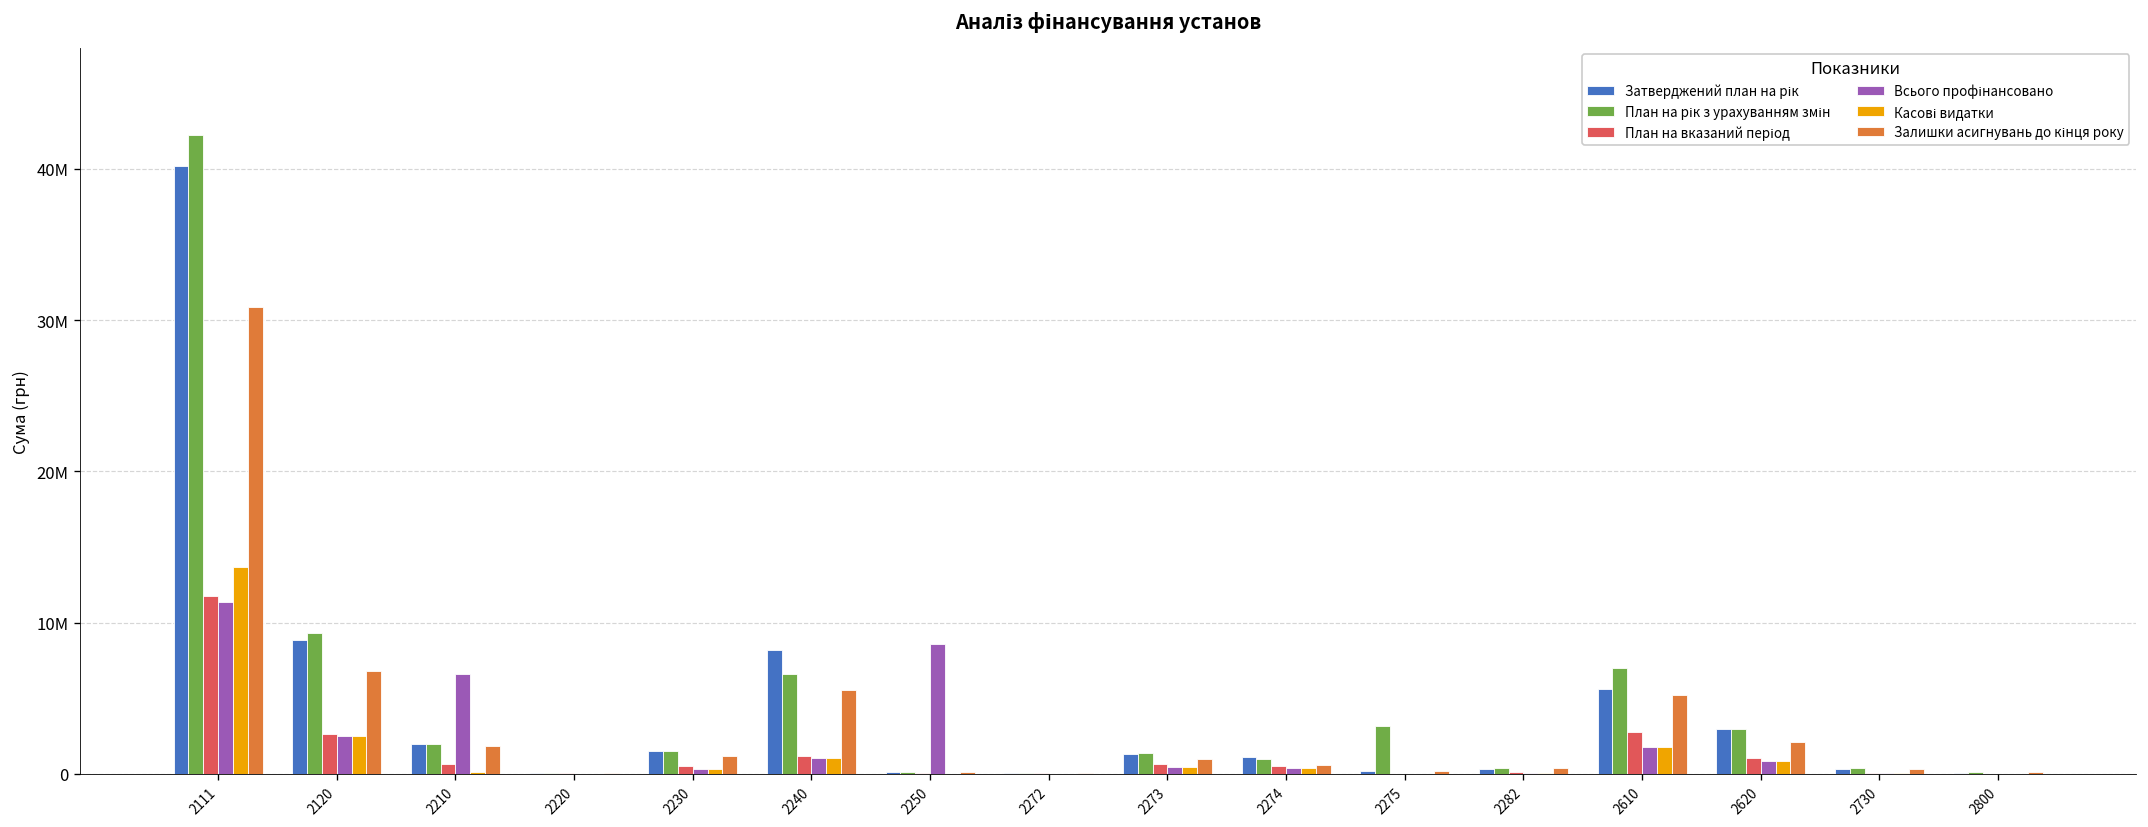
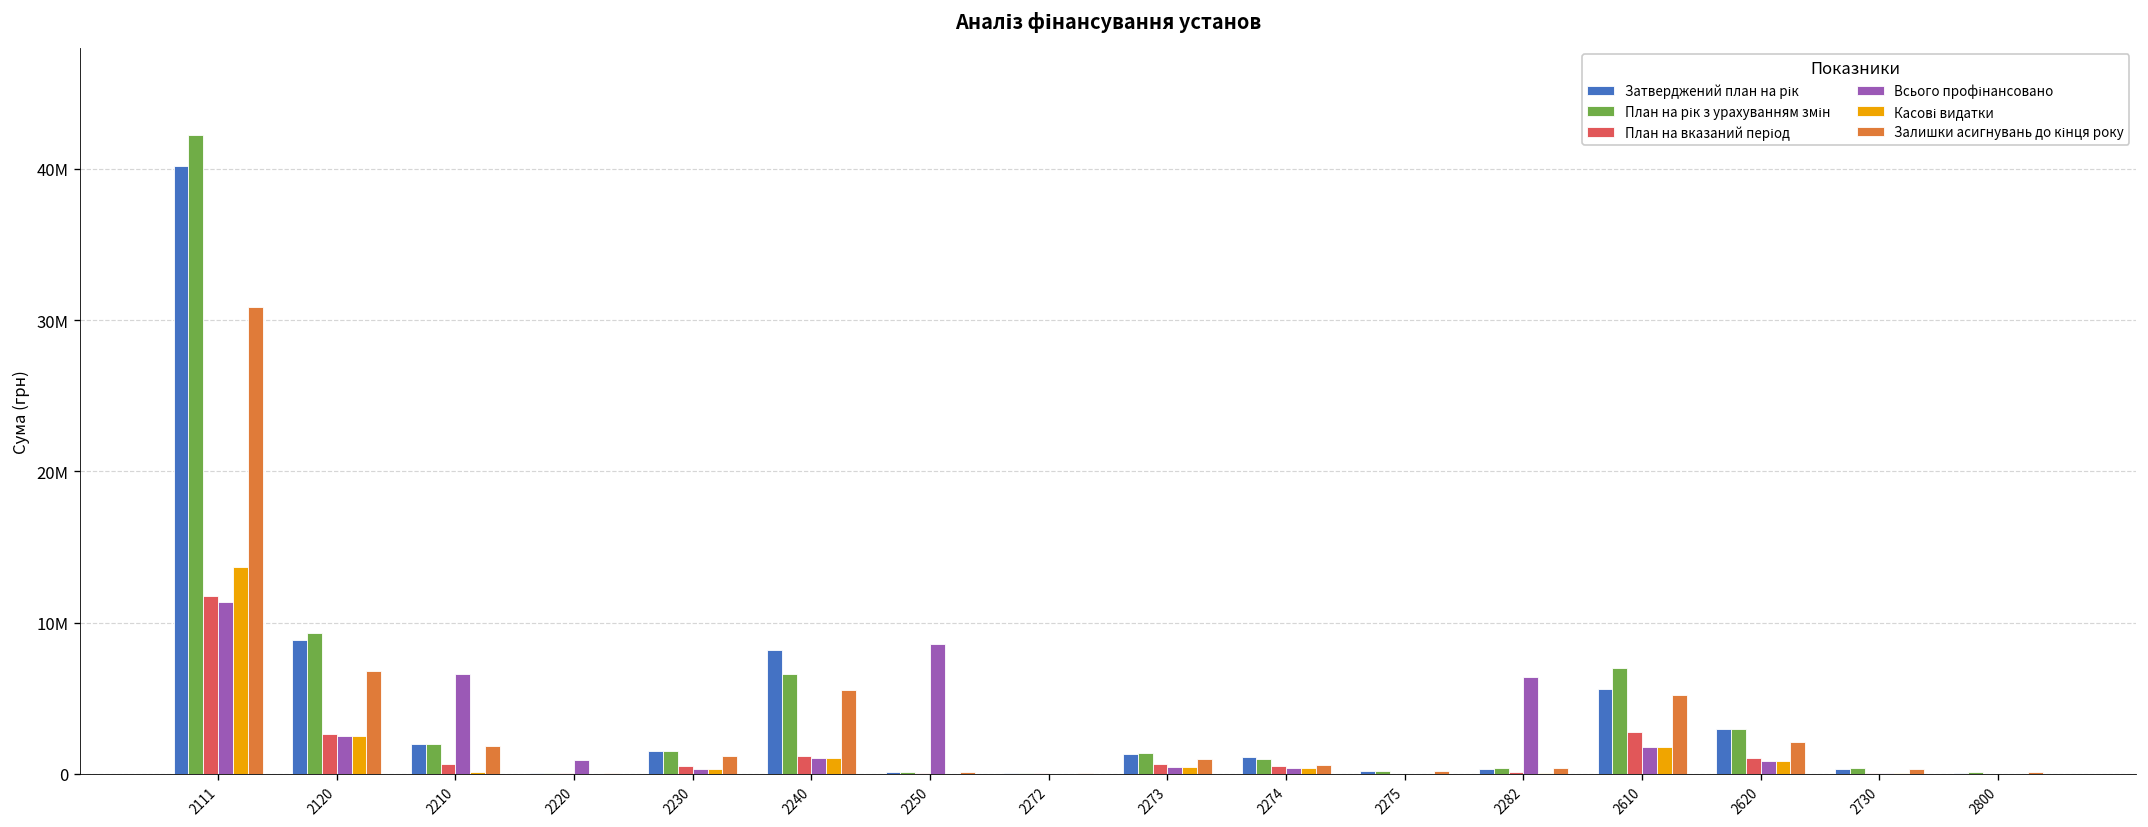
Всього профінансовано, 2220: 0 -> 900000
План на рік з урахуванням змін, 2275: 3200000 -> 200000
Всього профінансовано, 2282: 0 -> 6400000
